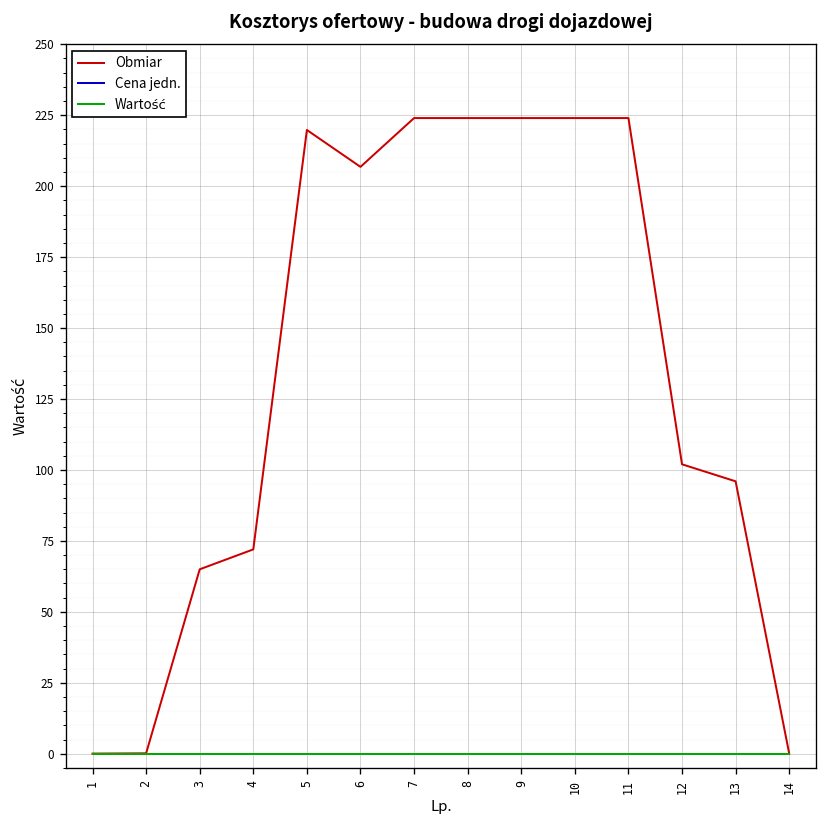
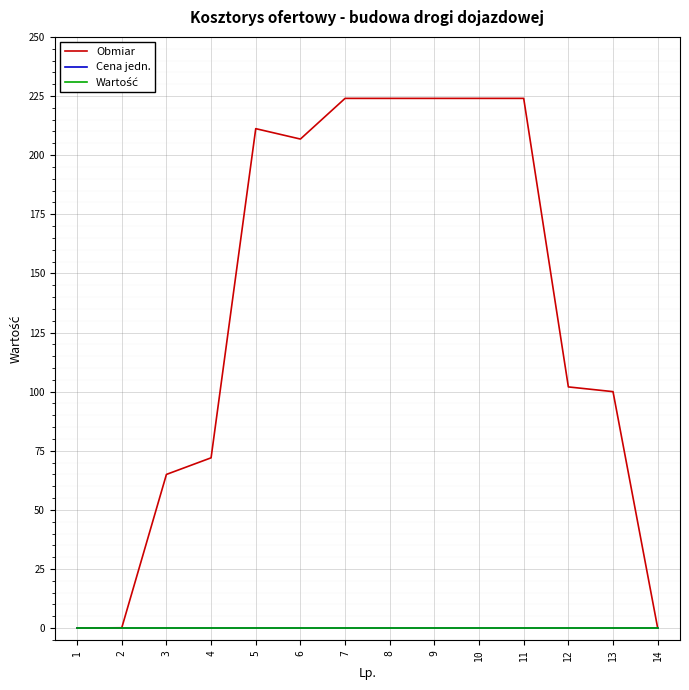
Obmiar, 5: 220 -> 211
Obmiar, 13: 96 -> 100
